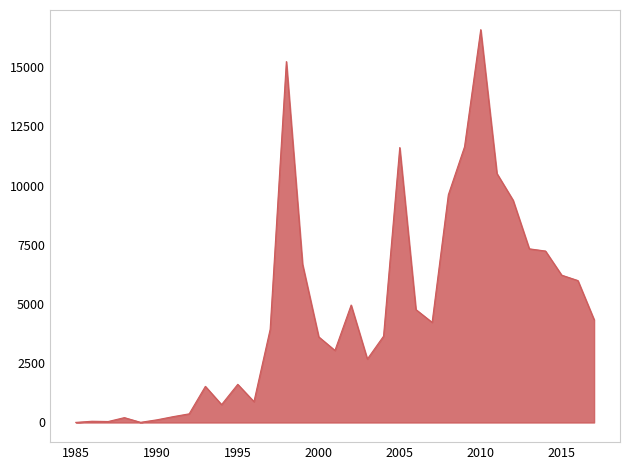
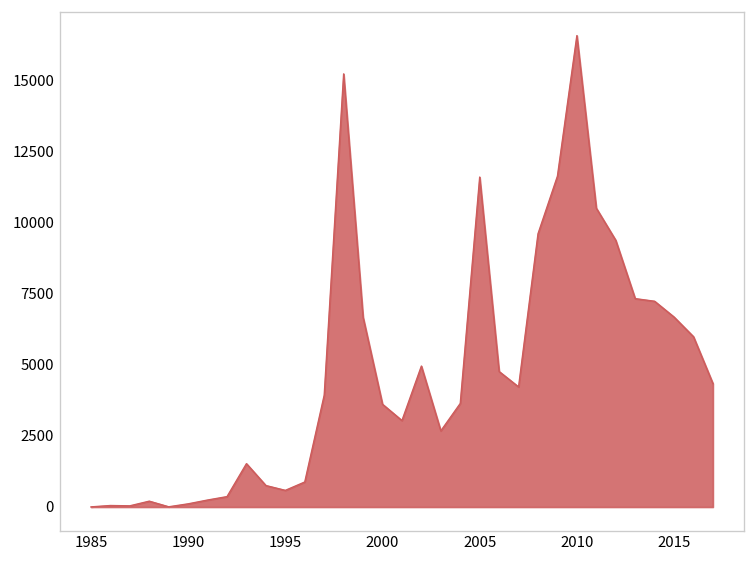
1995: 1600 -> 600
2015: 6200 -> 6700
